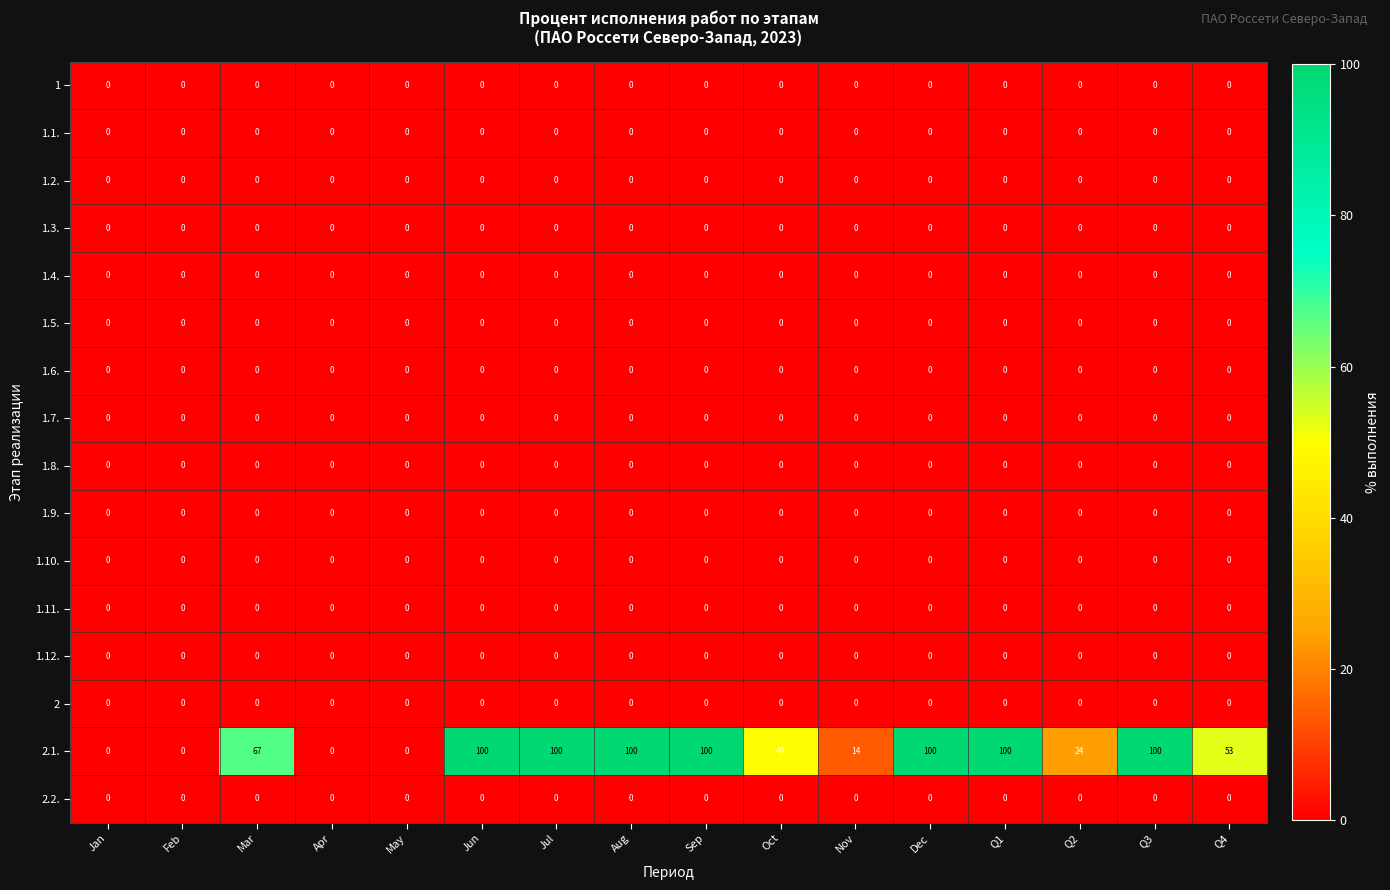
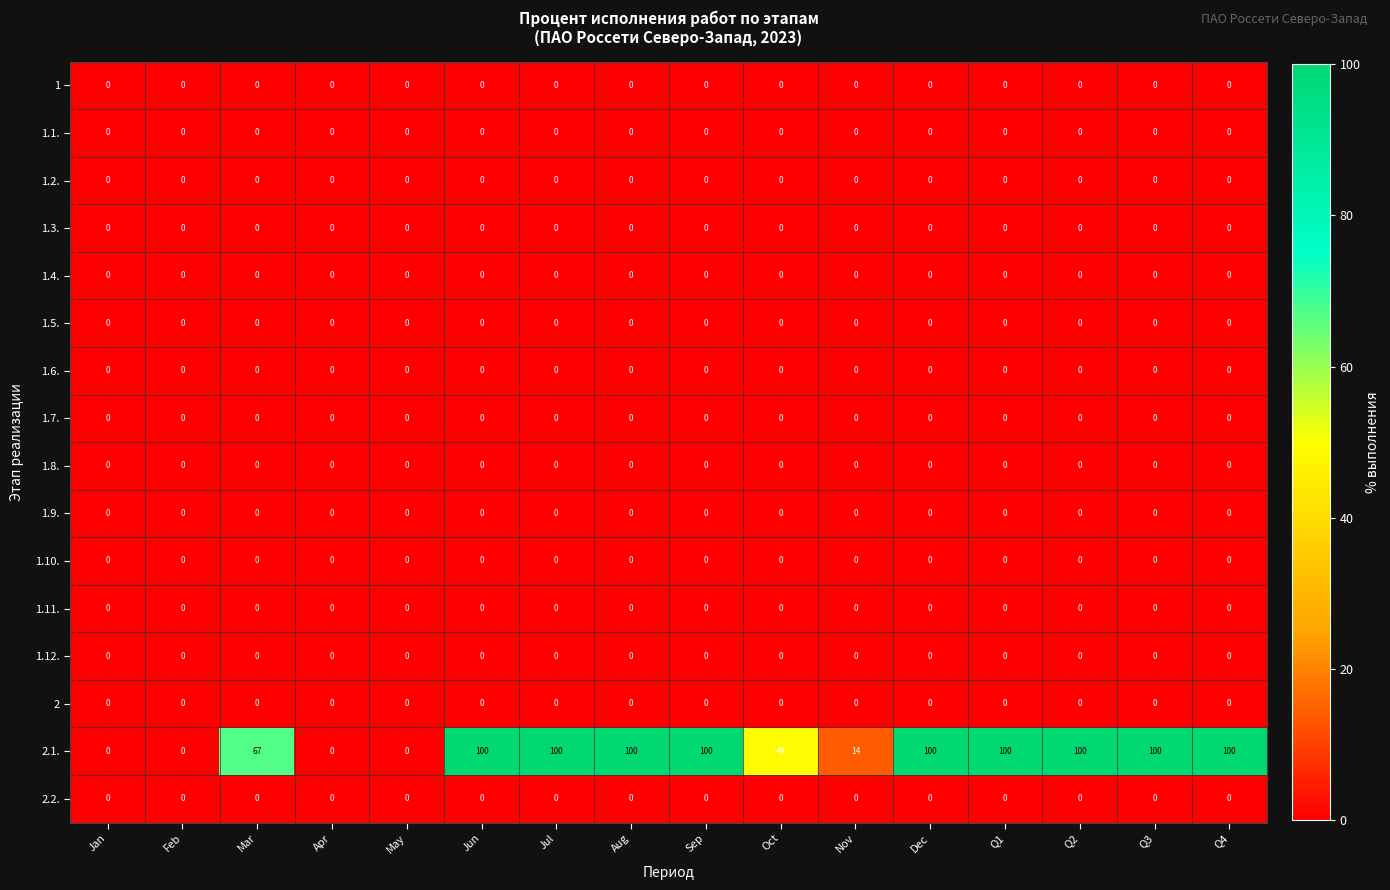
2.1., Q2: 24 -> 100
2.1., Q4: 53 -> 100
